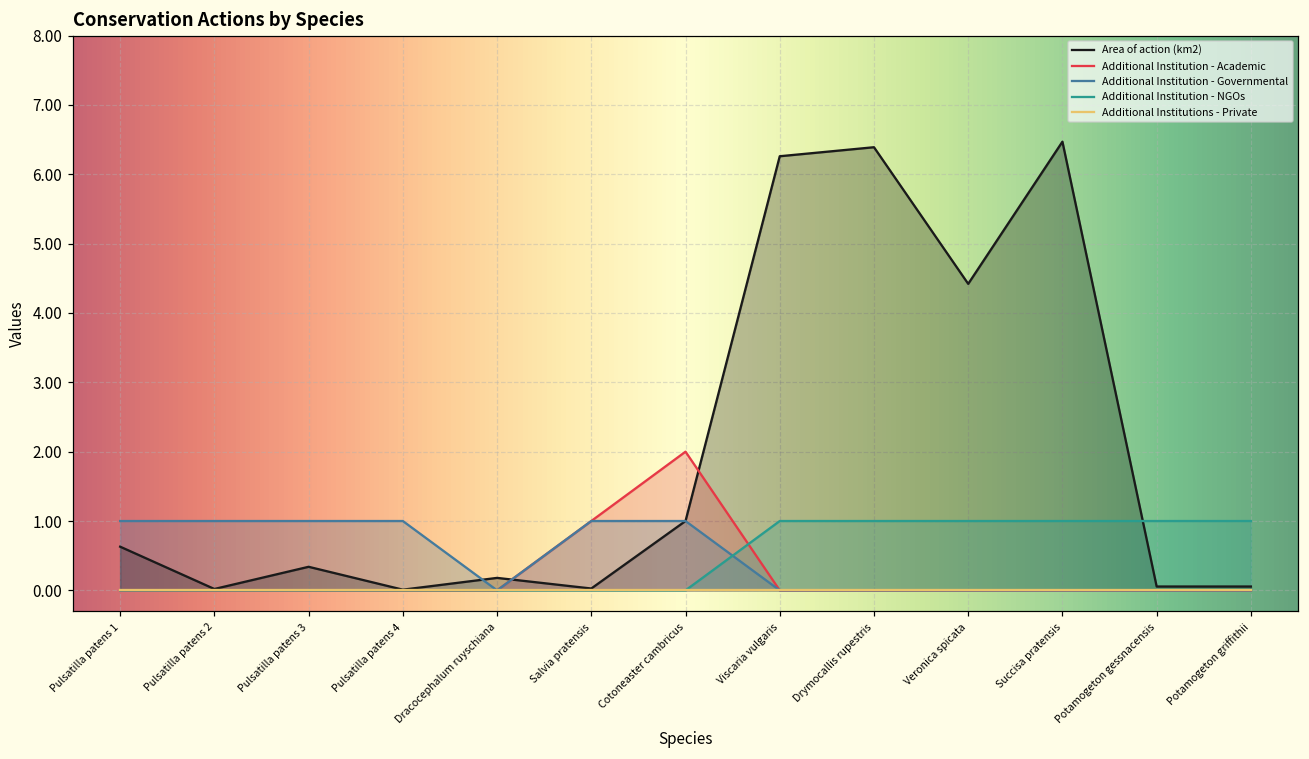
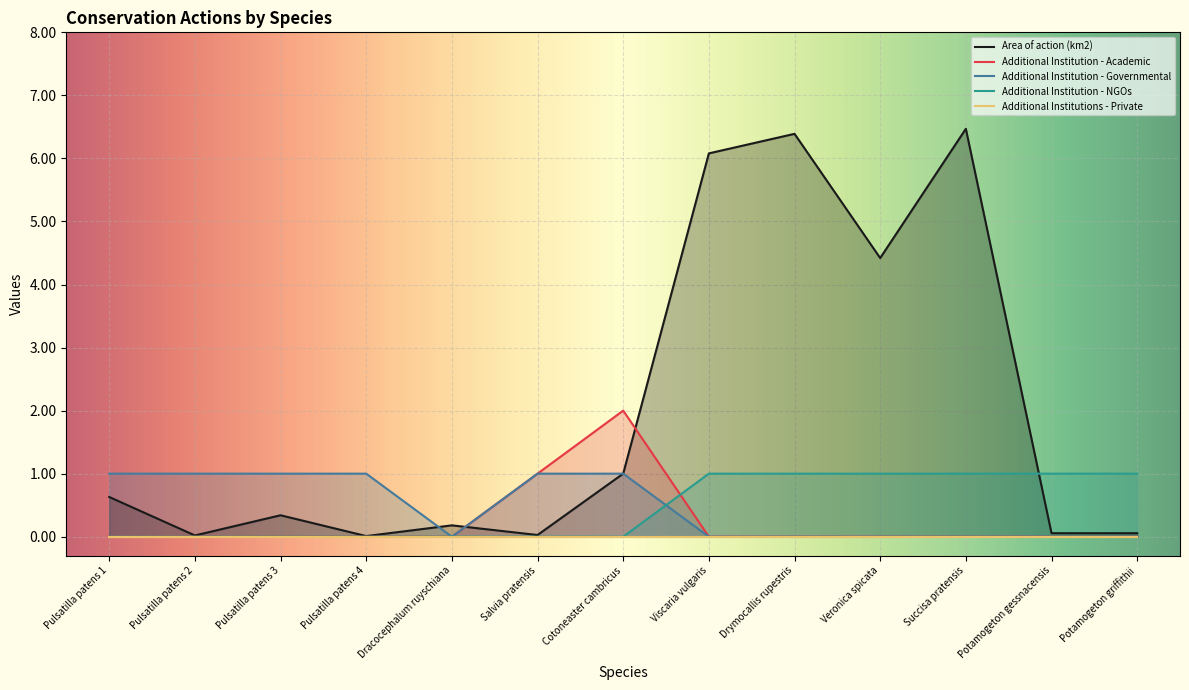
Area of action (km2), Viscaria vulgaris: 6.3 -> 6.1
